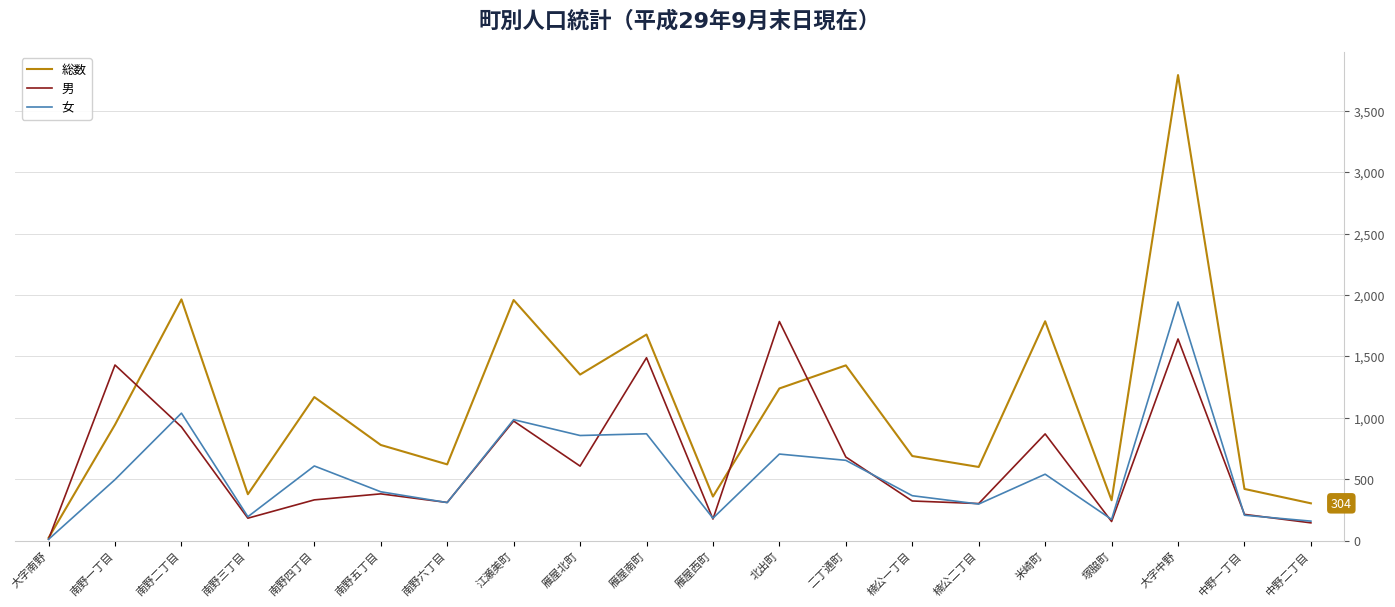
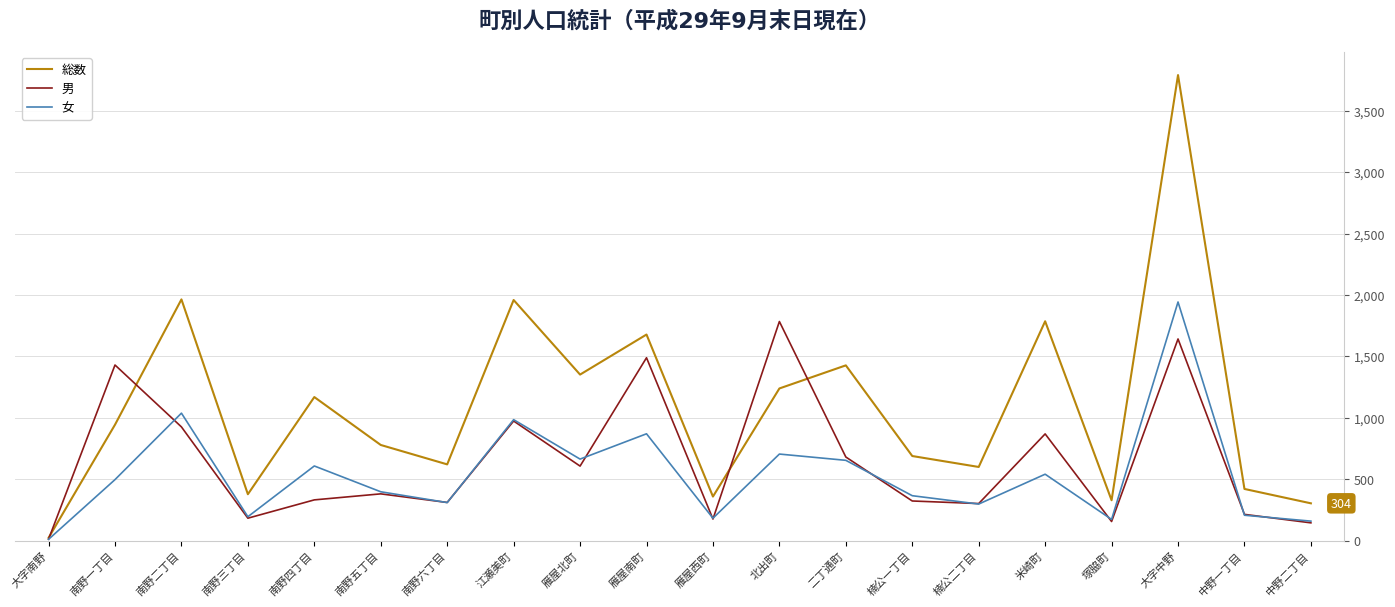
女, 雁屋北町: 860 -> 660
